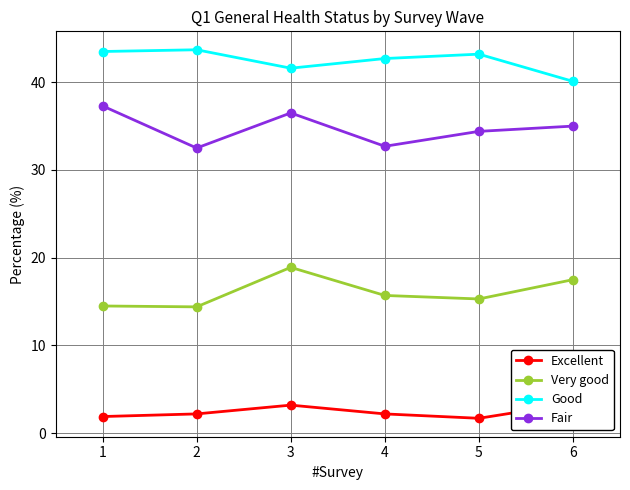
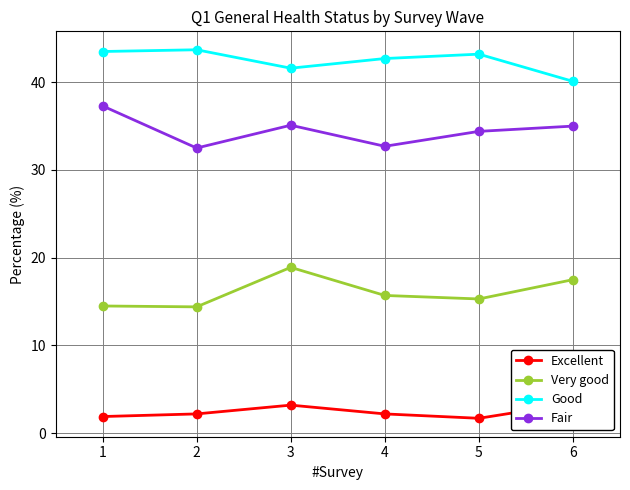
Fair, 3: 37 -> 35
